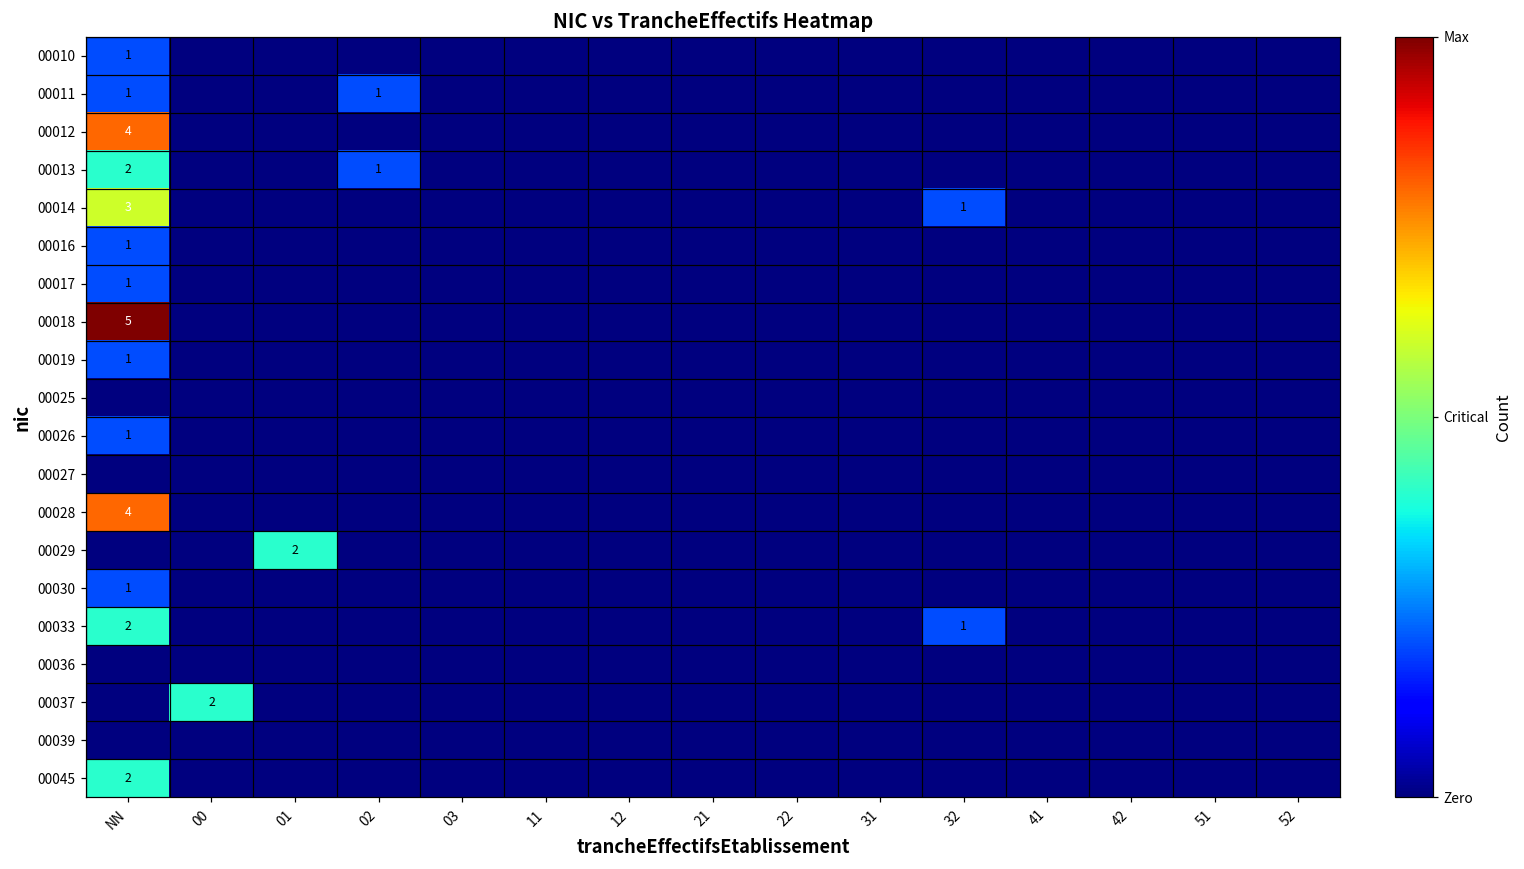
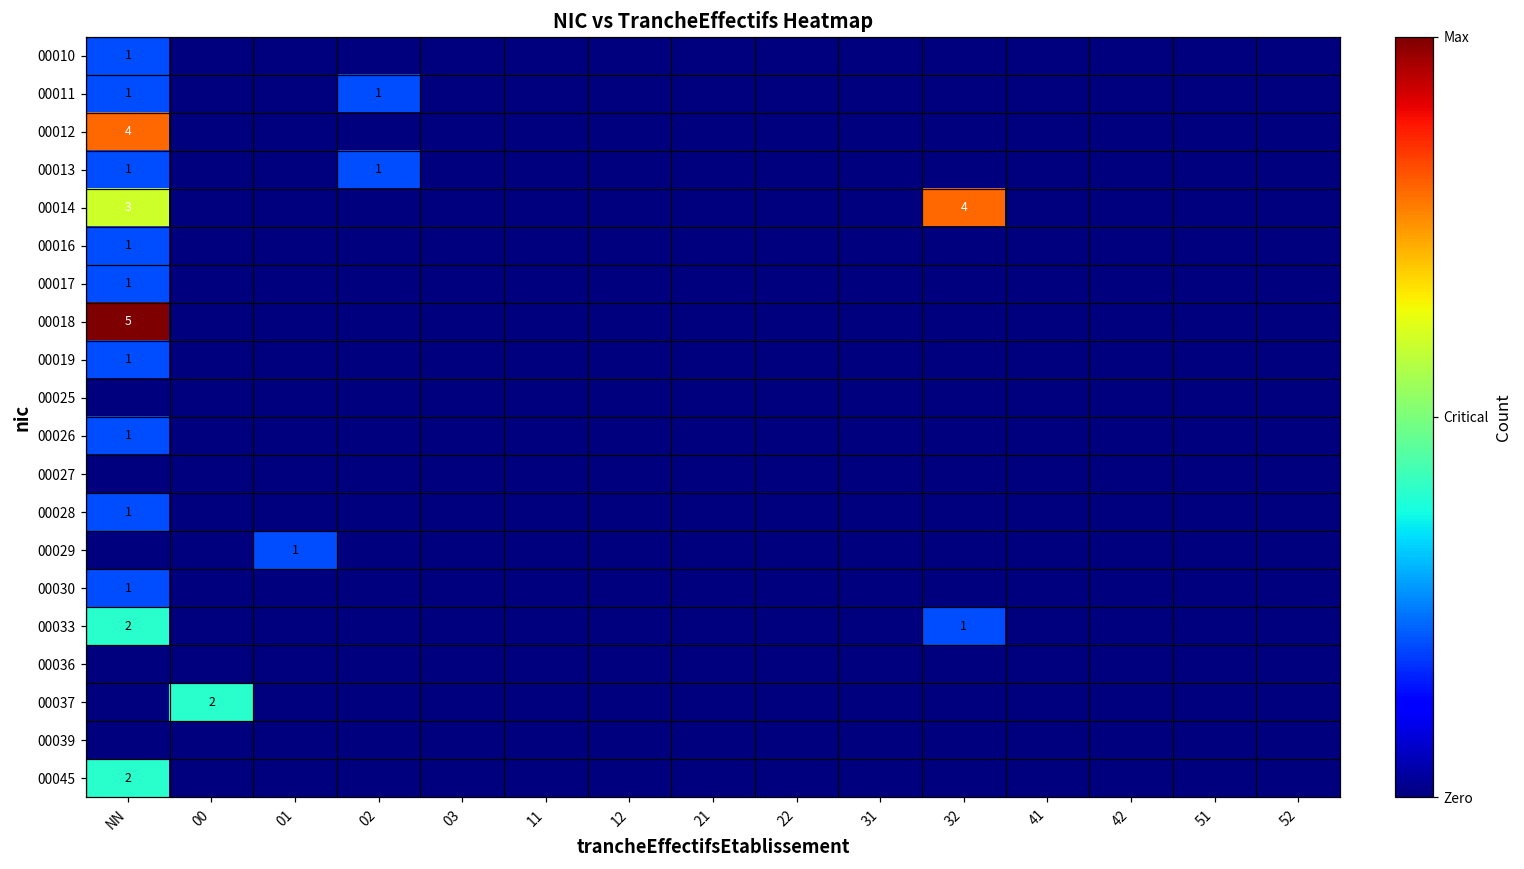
00013, NN: 2 -> 1
00014, 32: 1 -> 4
00028, NN: 4 -> 1
00029, 01: 2 -> 1
